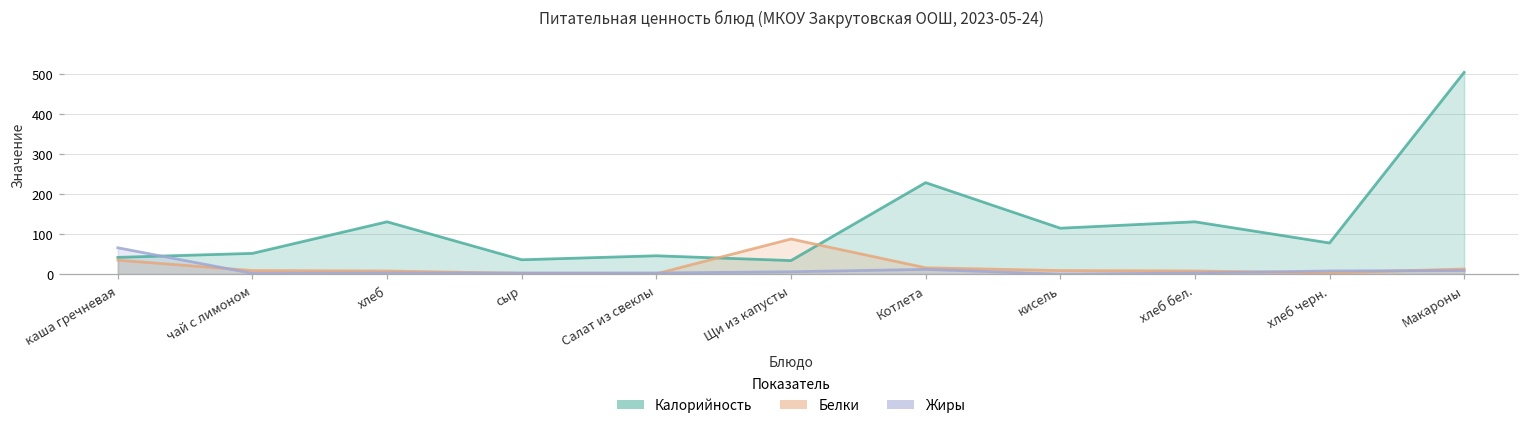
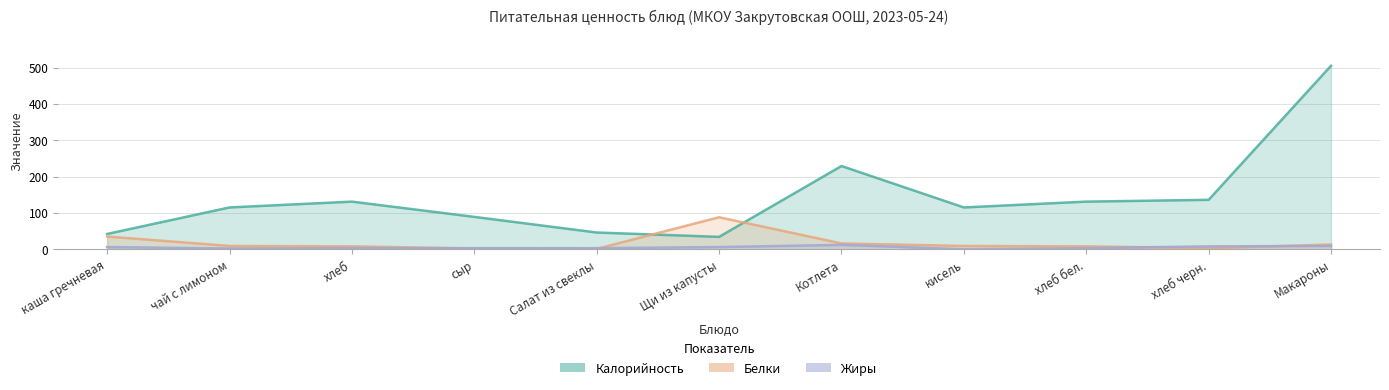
Жиры, каша гречневая: 70 -> 10
Калорийность, чай с лимоном: 50 -> 120
Калорийность, сыр: 40 -> 90
Калорийность, хлеб черн.: 80 -> 140
